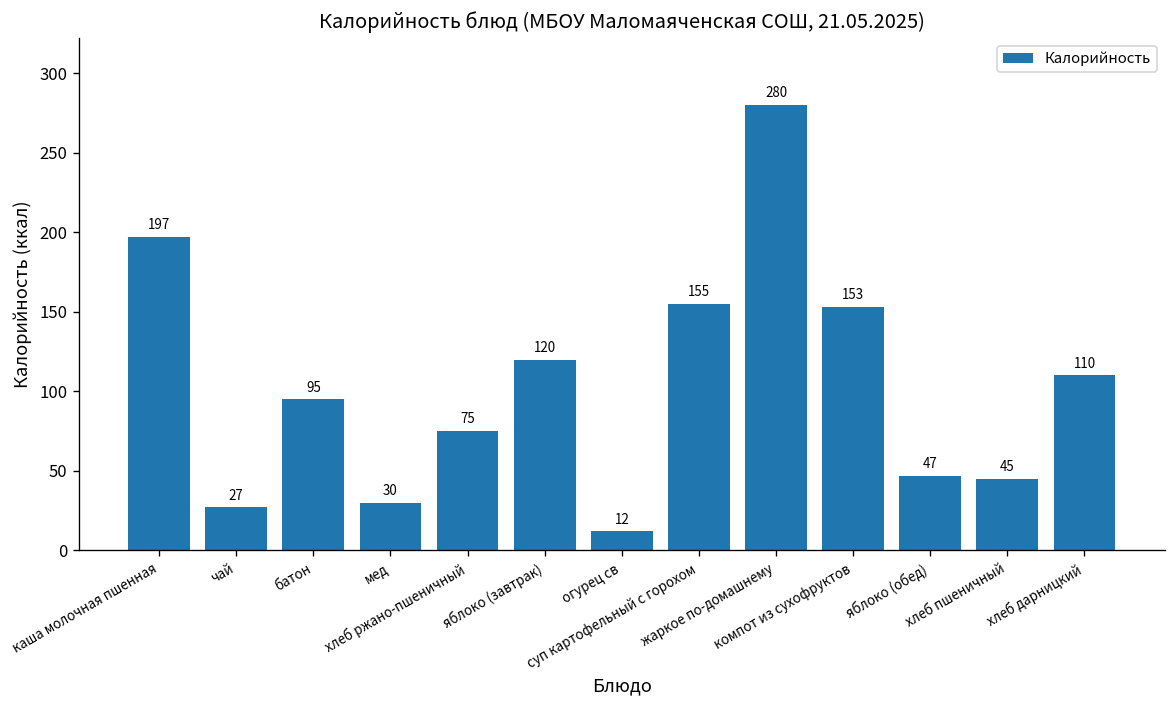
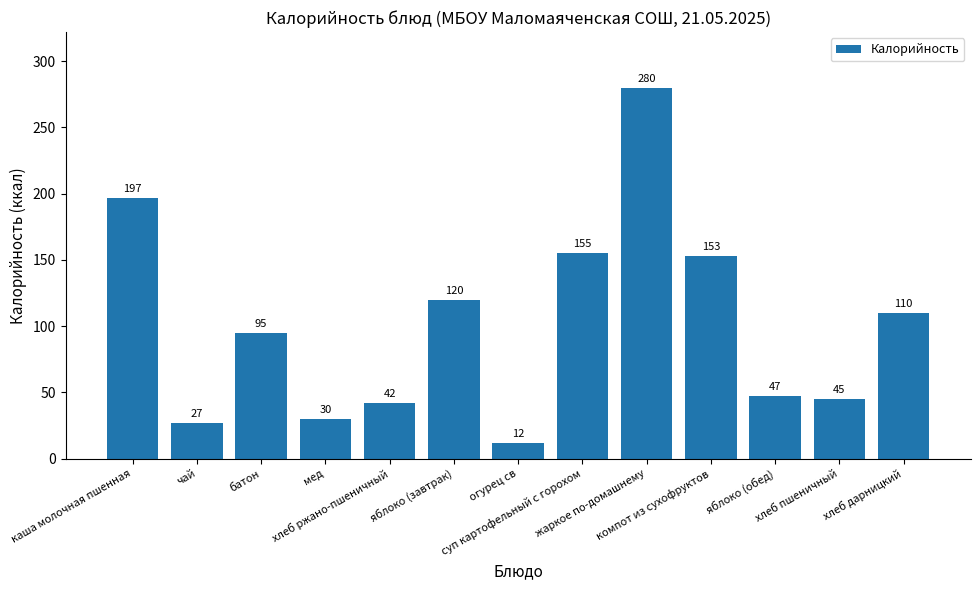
хлеб ржано-пшеничный: 75 -> 42
